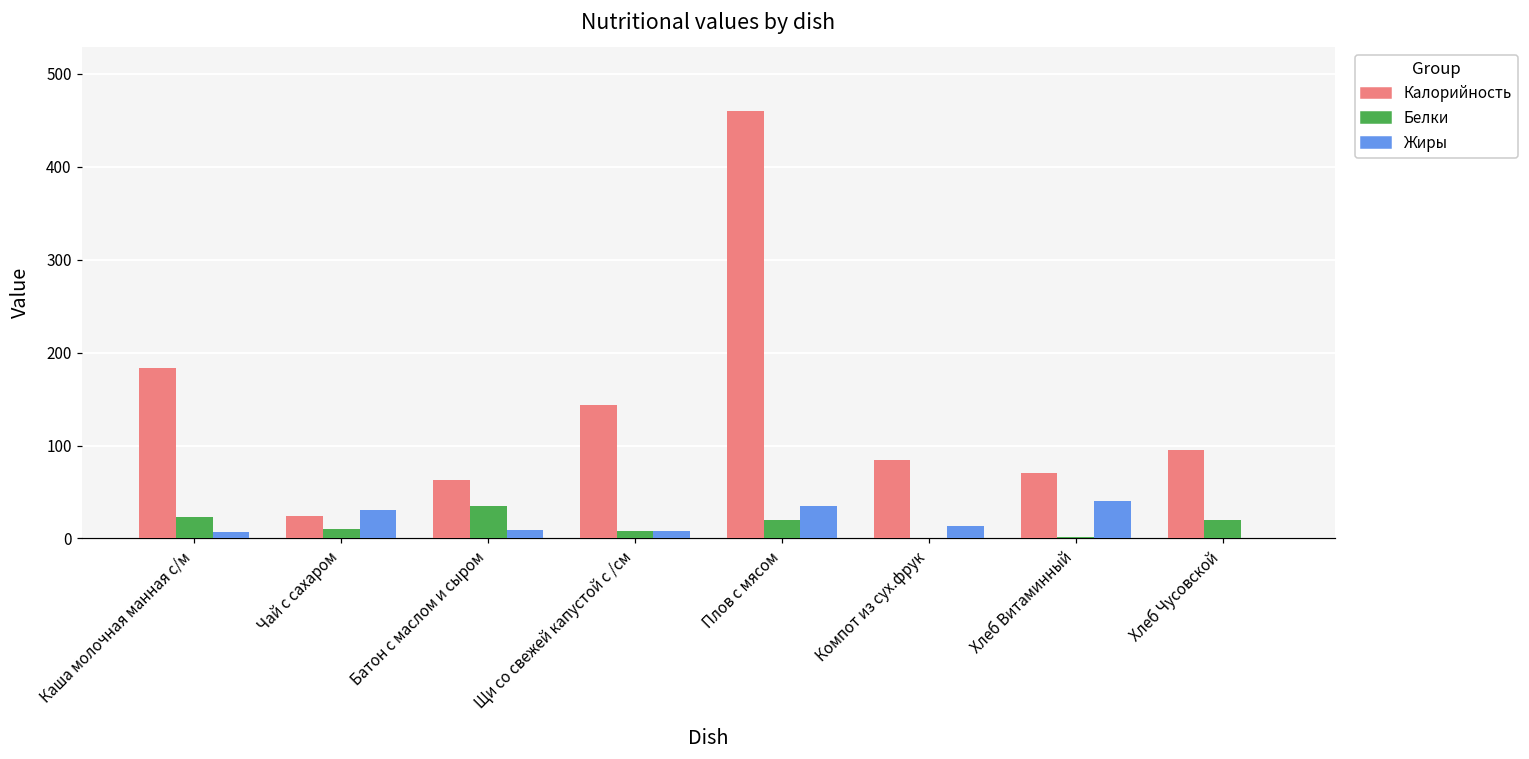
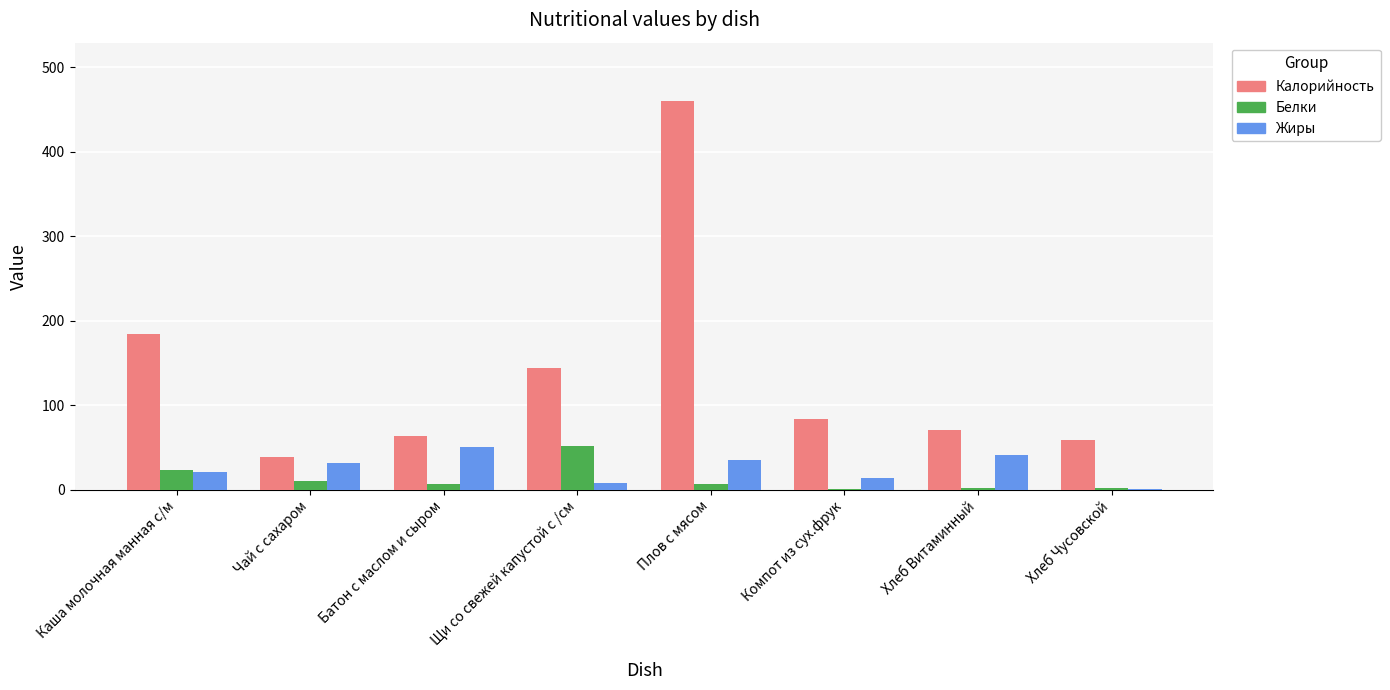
Жиры, Каша молочная манная с/м: 10 -> 20
Калорийность, Чай с сахаром: 20 -> 40
Белки, Батон с маслом и сыром: 40 -> 10
Жиры, Батон с маслом и сыром: 10 -> 50
Белки, Щи со свежей капустой с /см: 10 -> 50
Белки, Плов с мясом: 20 -> 10
Калорийность, Хлеб Чусовской: 100 -> 60
Белки, Хлеб Чусовской: 20 -> 0
